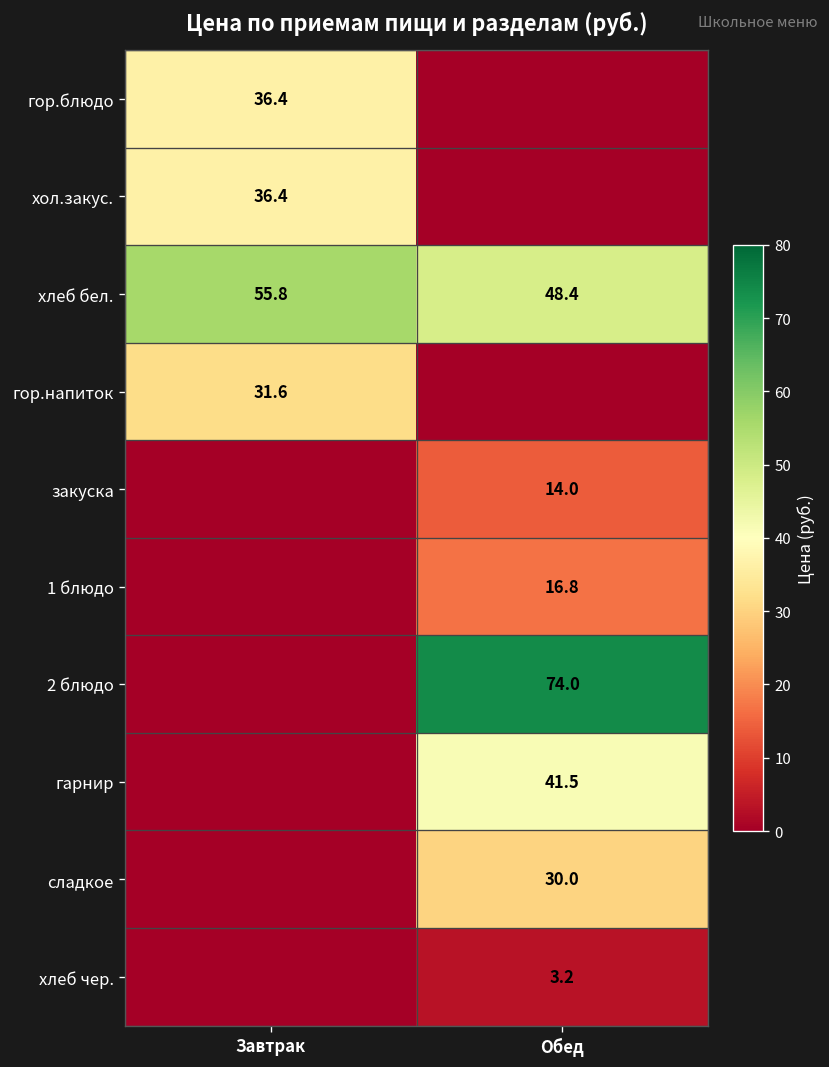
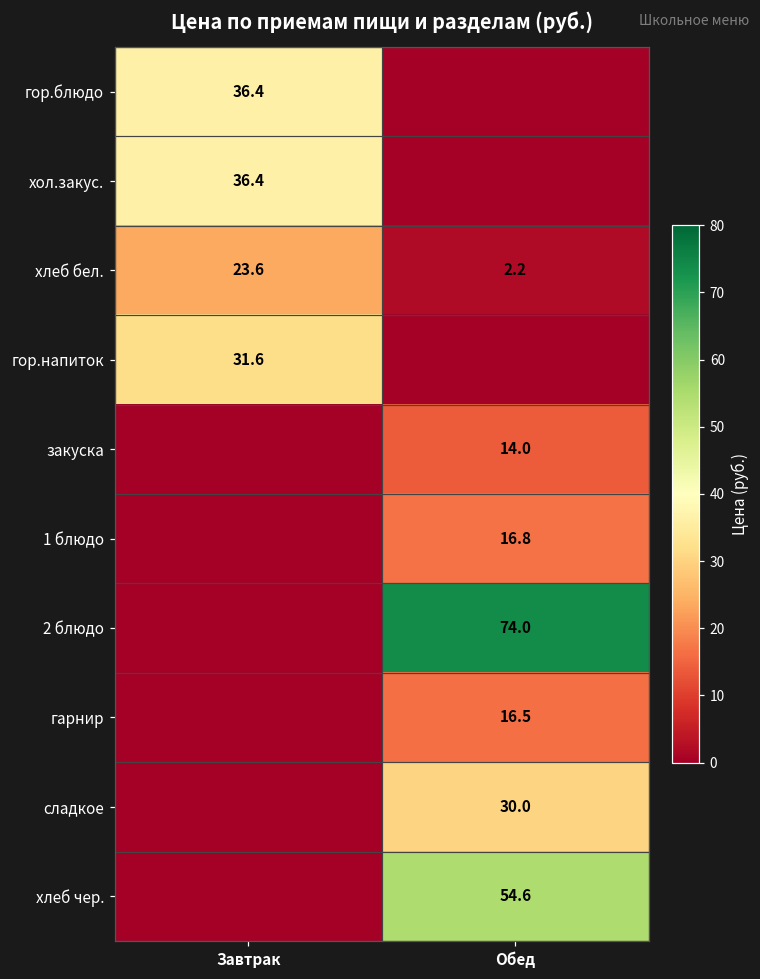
хлеб бел., Завтрак: 55.8 -> 23.6
хлеб бел., Обед: 48.4 -> 2.2
гарнир, Обед: 41.5 -> 16.5
хлеб чер., Обед: 3.2 -> 54.6
